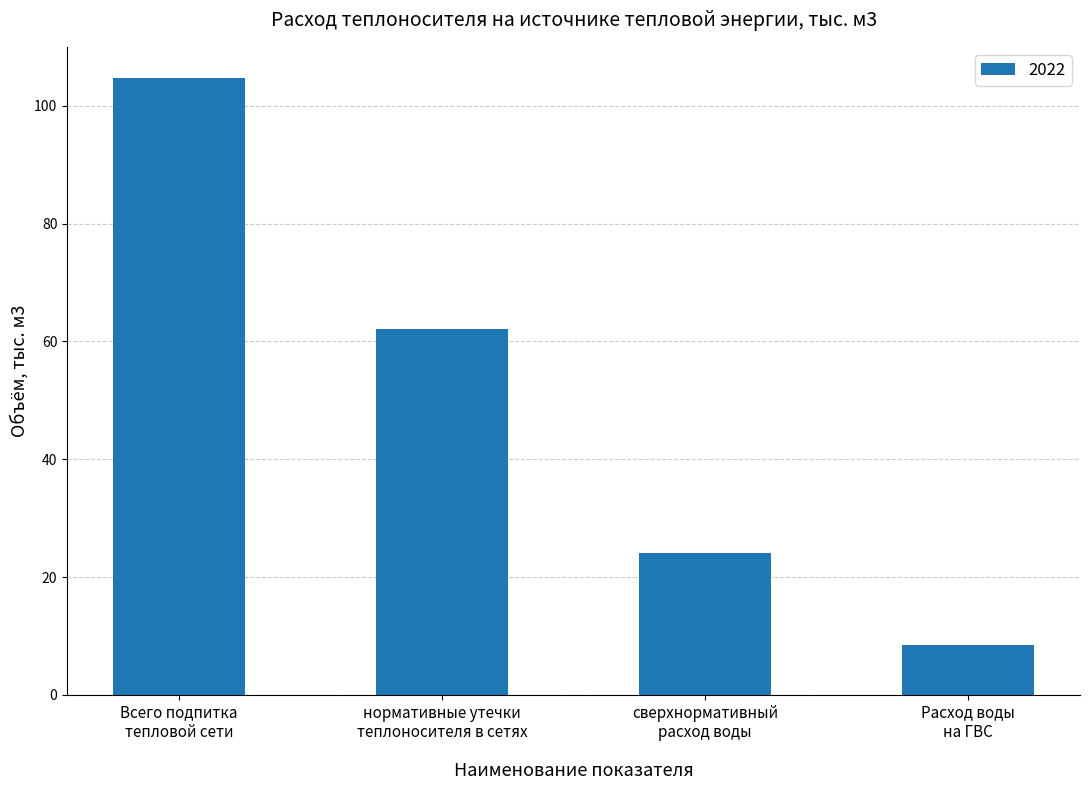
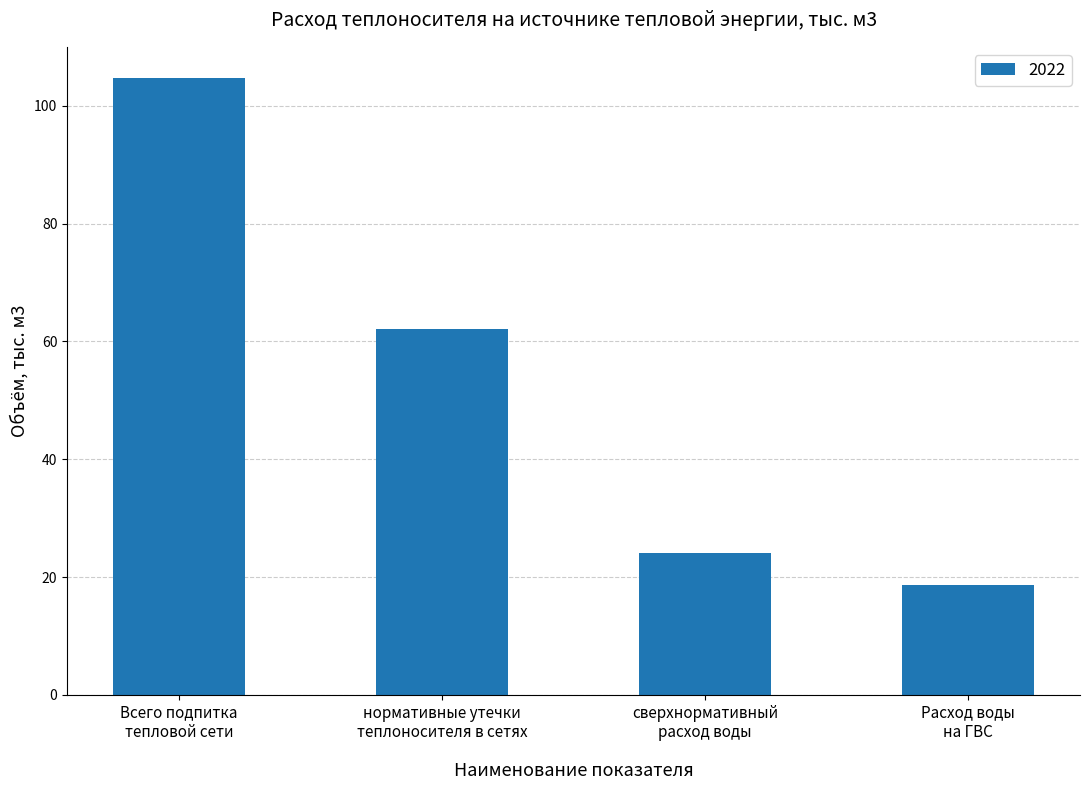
Расход воды на ГВС: 8 -> 19
